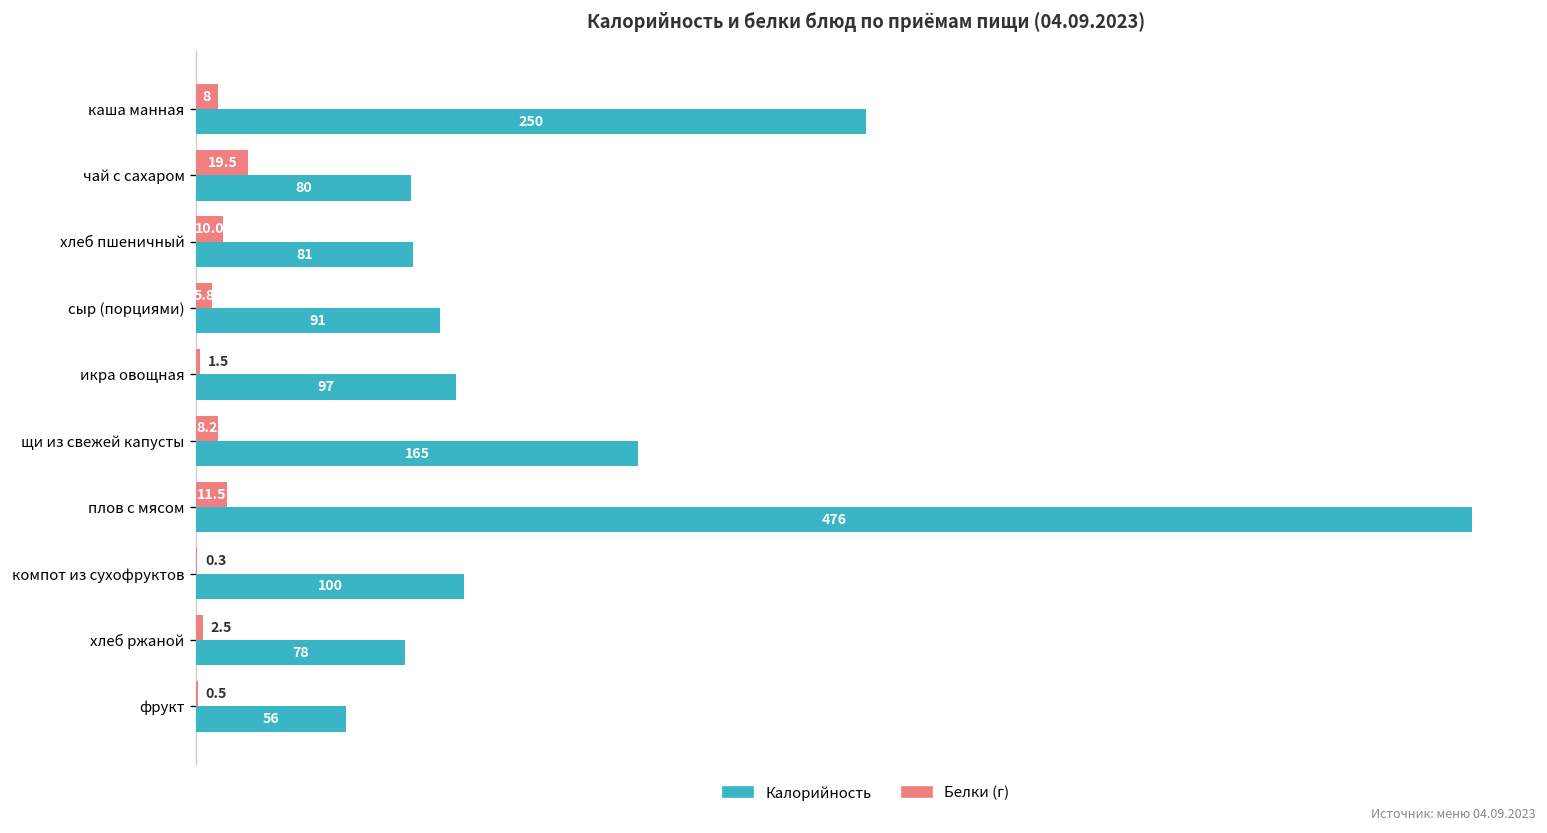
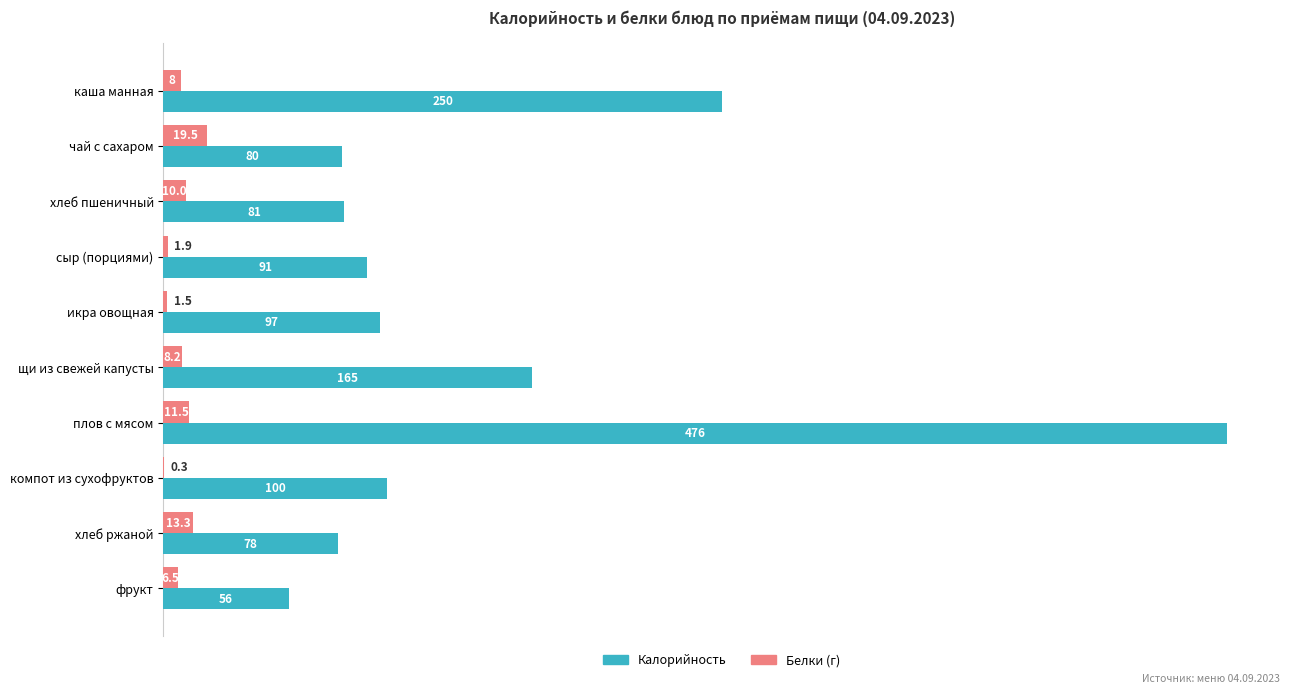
Белки (г), сыр (порциями): 5.8 -> 1.9
Белки (г), хлеб ржаной: 2.5 -> 13.3
Белки (г), фрукт: 0.5 -> 6.5
